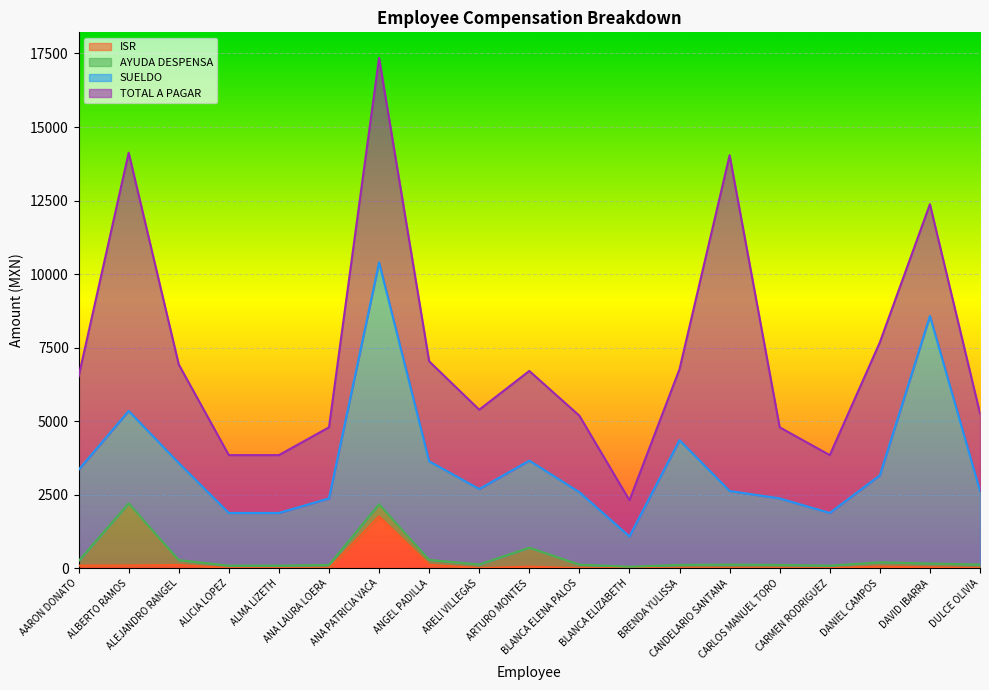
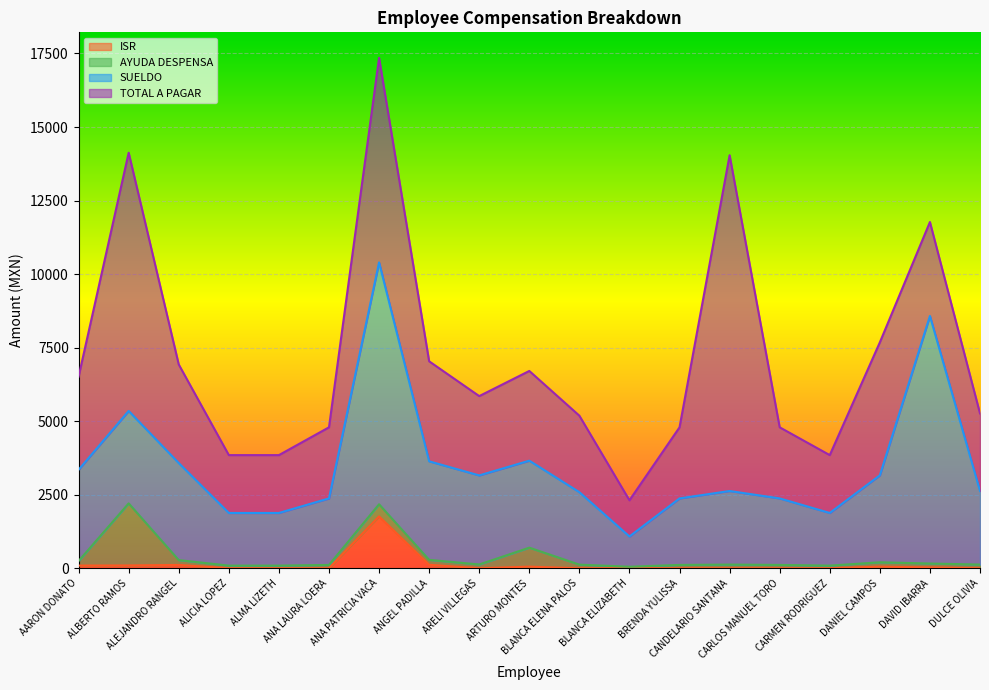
SUELDO, ARELI VILLEGAS: 2600 -> 3000
SUELDO, BRENDA YULISSA: 4200 -> 2300
TOTAL A PAGAR, DAVID IBARRA: 3800 -> 3200
